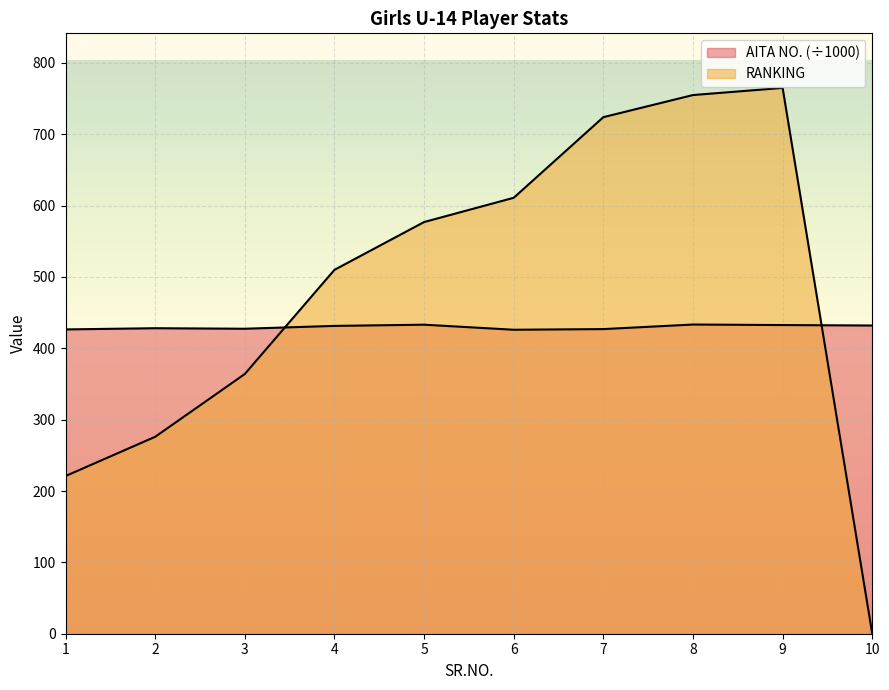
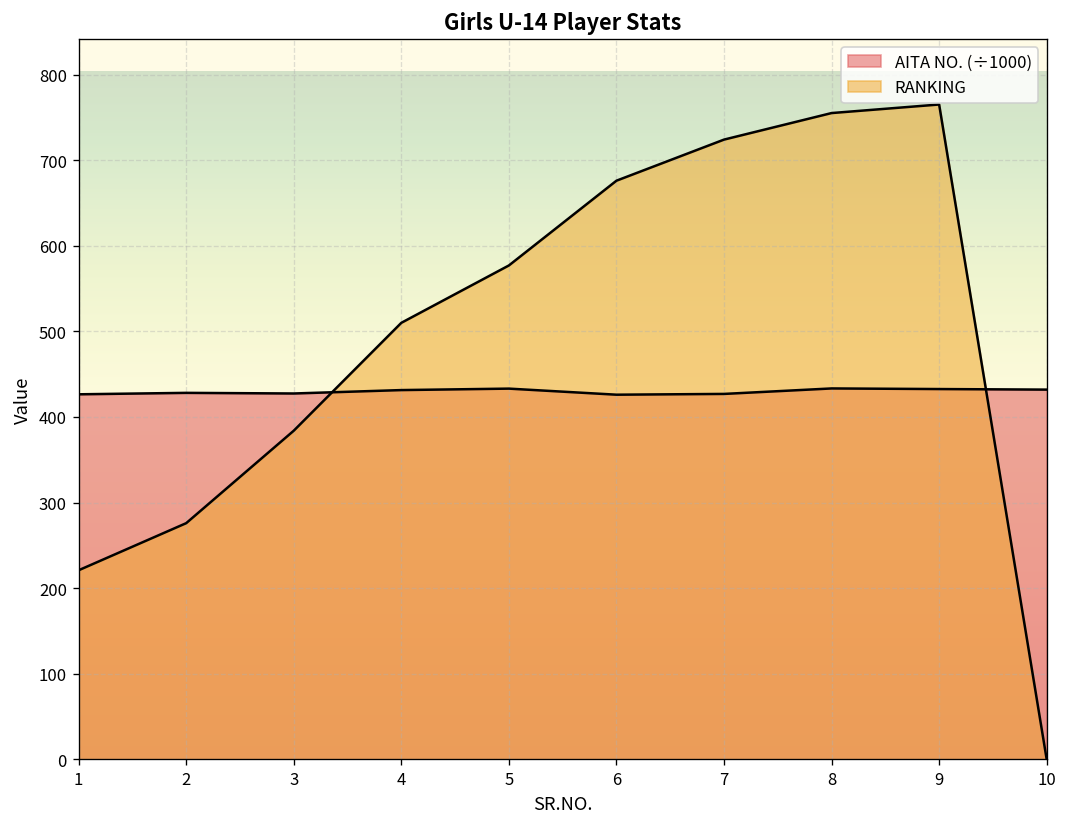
RANKING, 3: 360 -> 380
RANKING, 6: 610 -> 680
